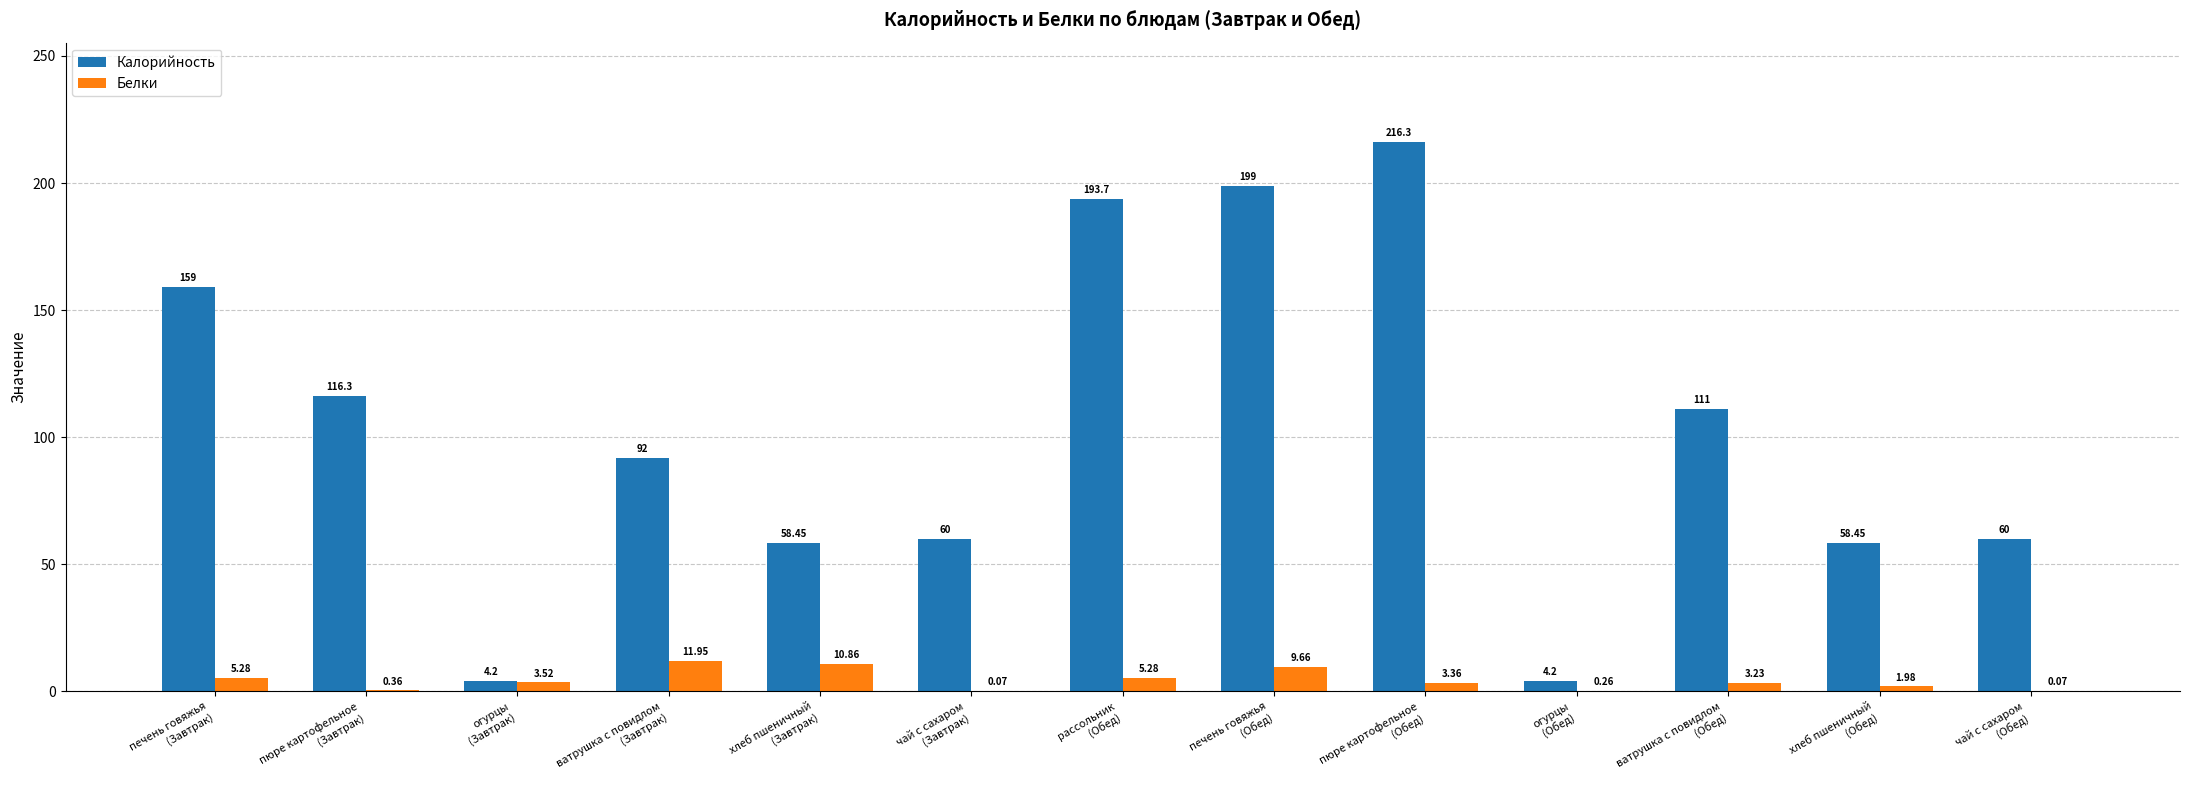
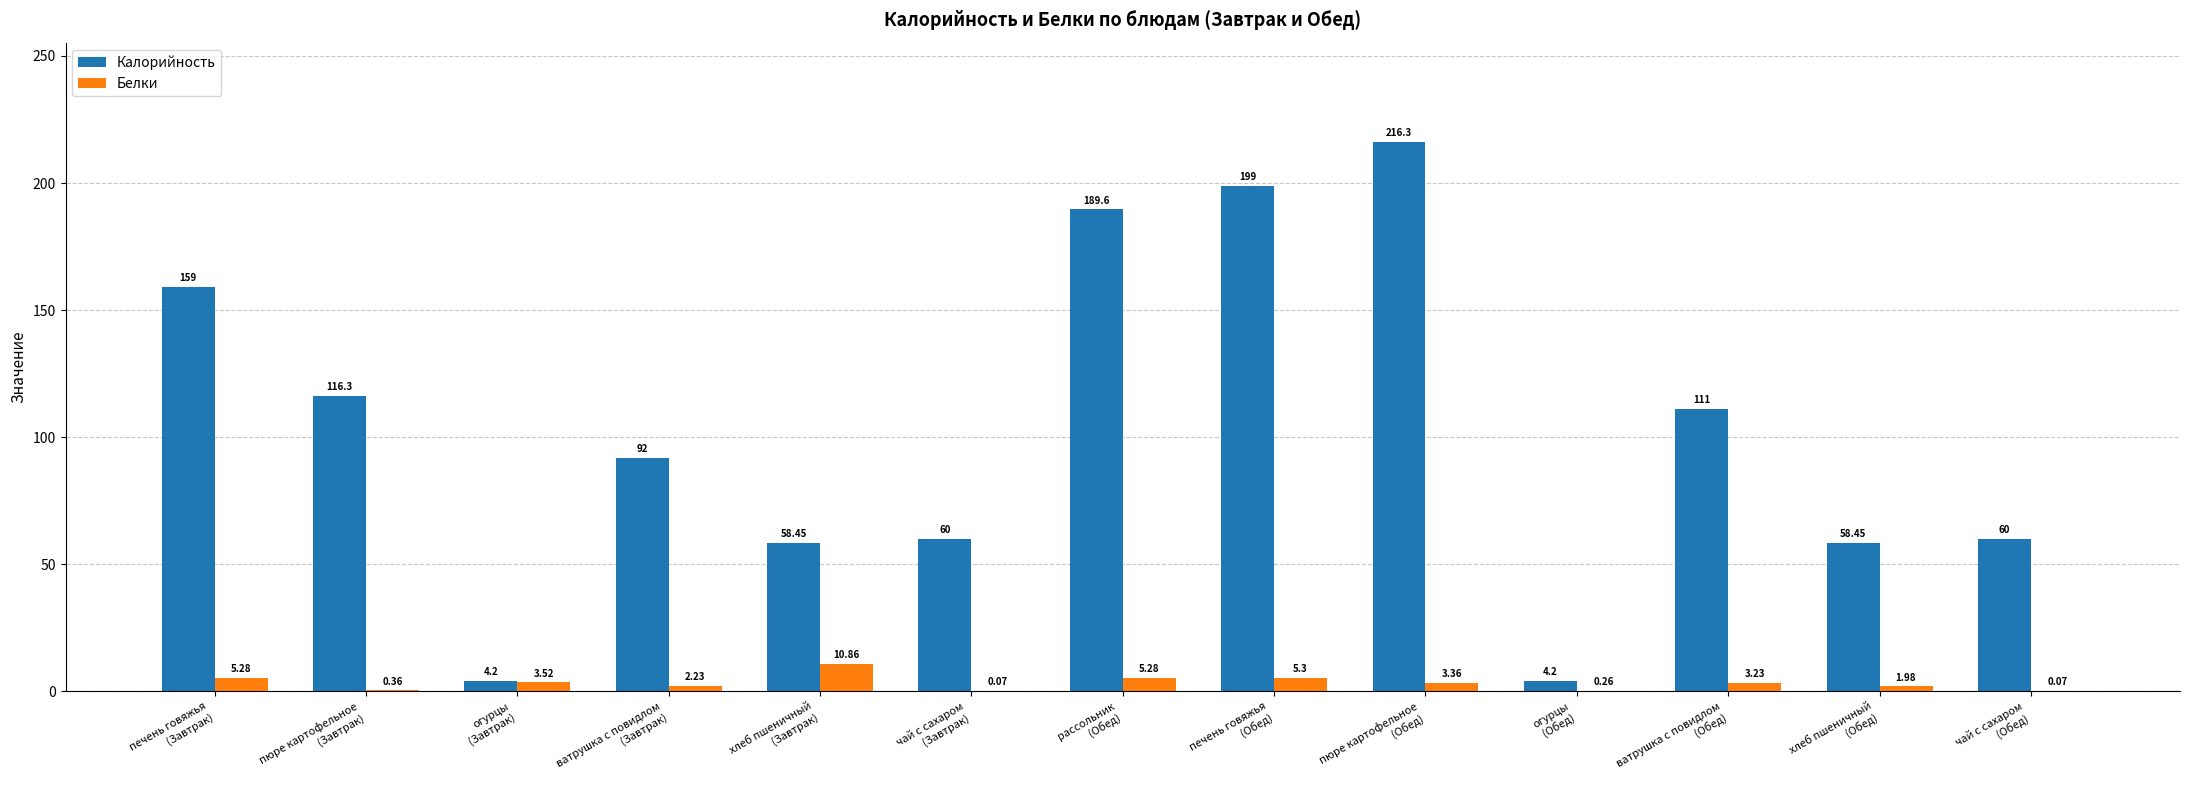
Белки, ватрушка с повидлом (Завтрак): 11.95 -> 2.23
Калорийность, рассольник (Обед): 193.7 -> 189.6
Белки, печень говяжья (Обед): 9.66 -> 5.3
